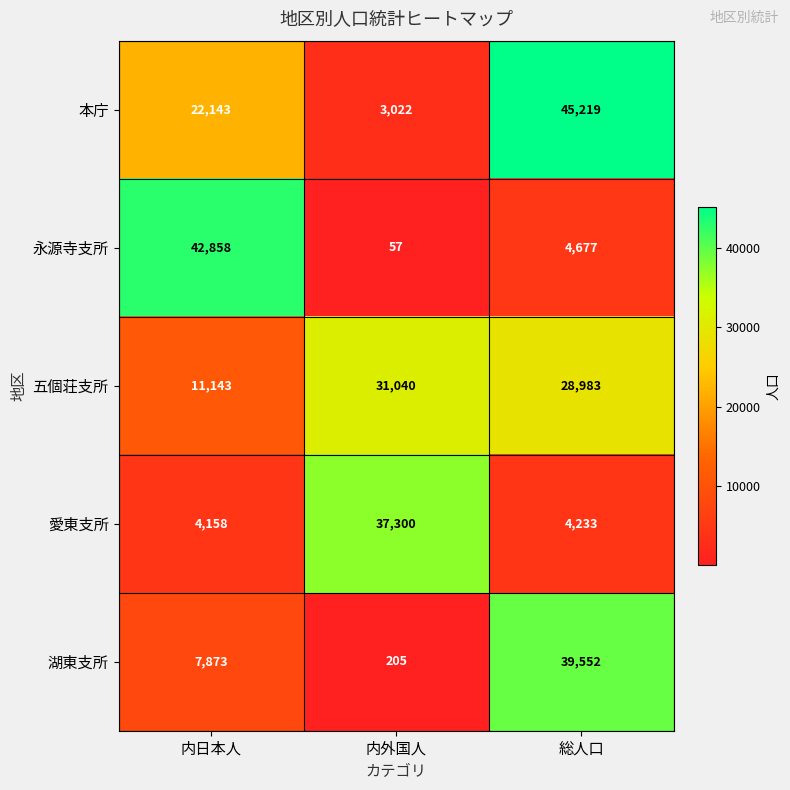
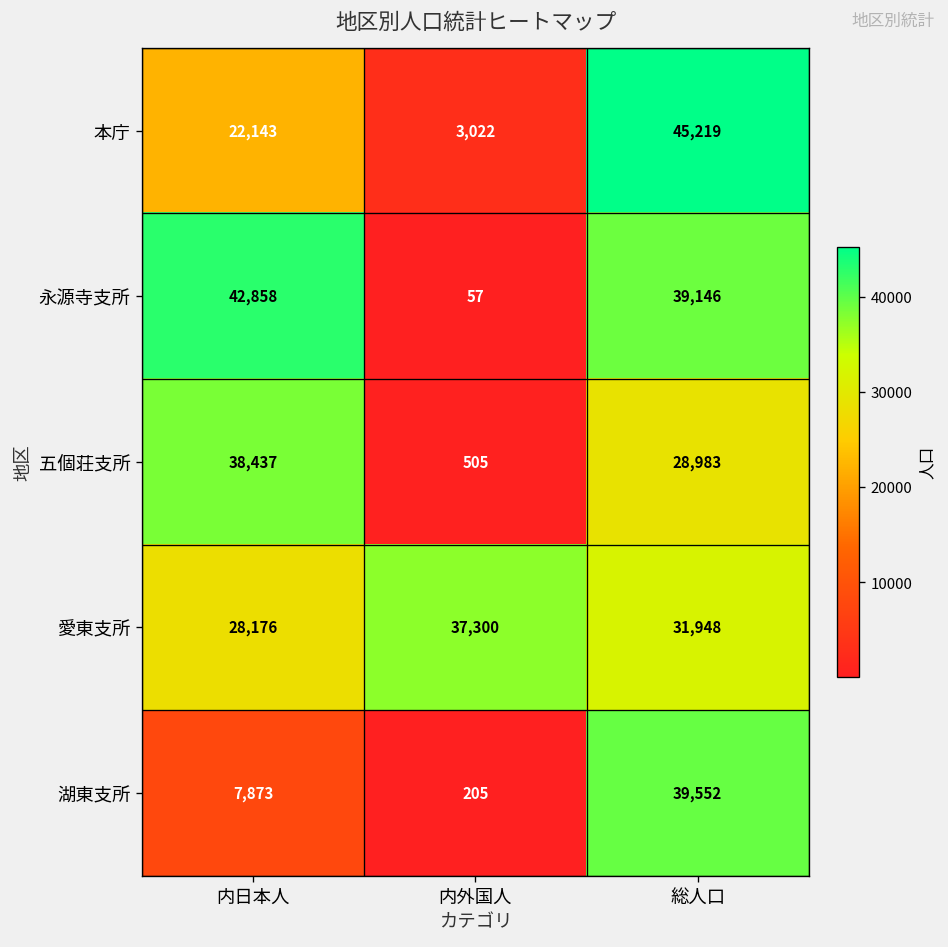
永源寺支所, 総人口: 4,677 -> 39,146
五個荘支所, 内日本人: 11,143 -> 38,437
五個荘支所, 内外国人: 31,040 -> 505
愛東支所, 内日本人: 4,158 -> 28,176
愛東支所, 総人口: 4,233 -> 31,948
